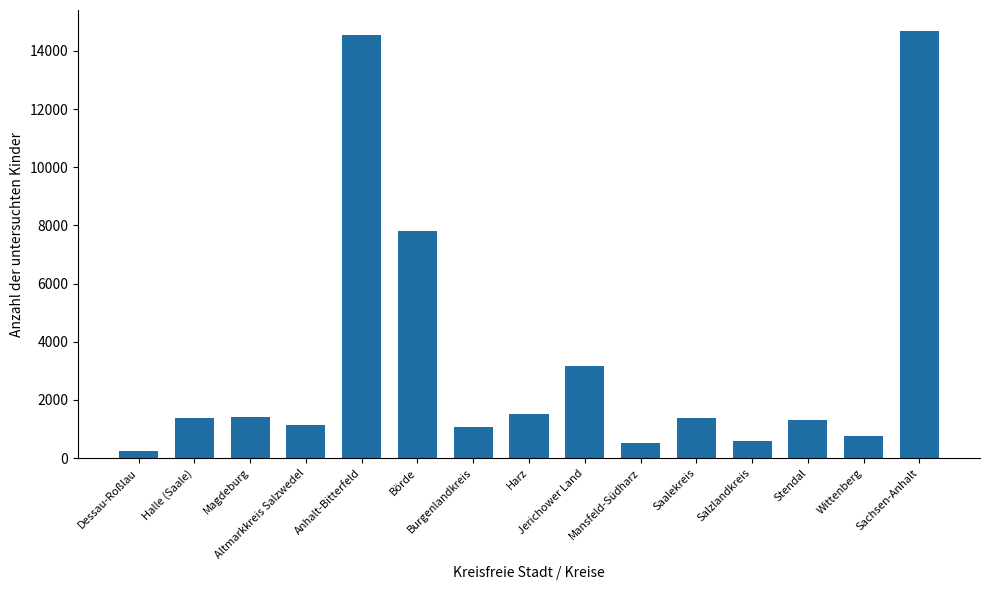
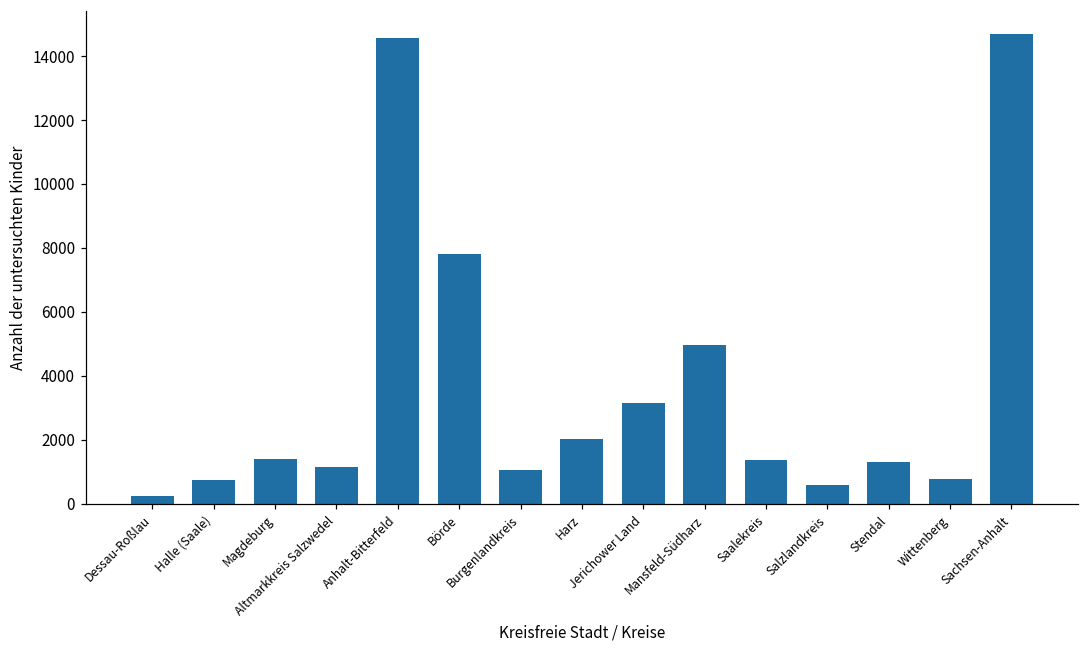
Halle (Saale): 1400 -> 700
Harz: 1500 -> 2000
Mansfeld-Südharz: 500 -> 5000
